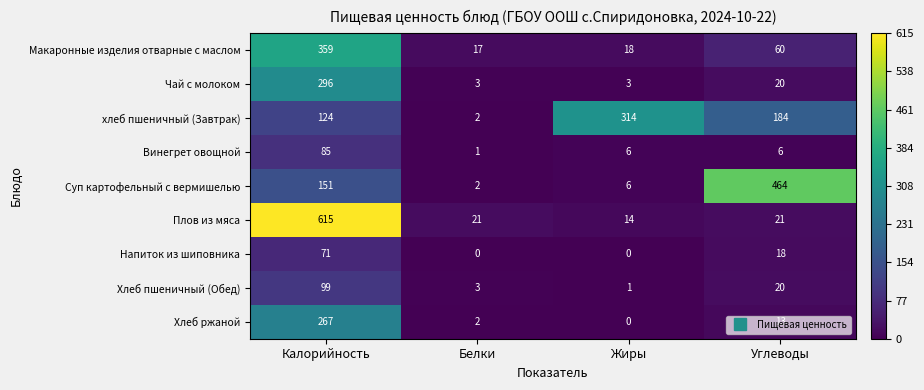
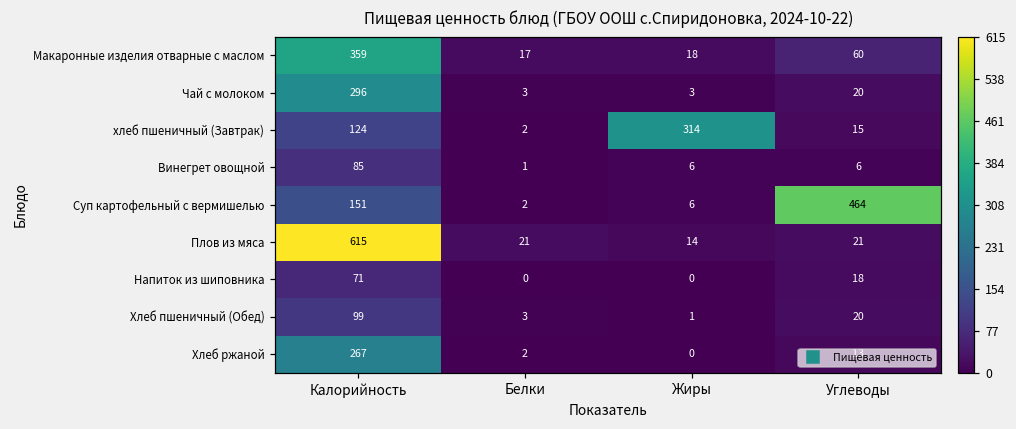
хлеб пшеничный (Завтрак), Углеводы: 184 -> 15
